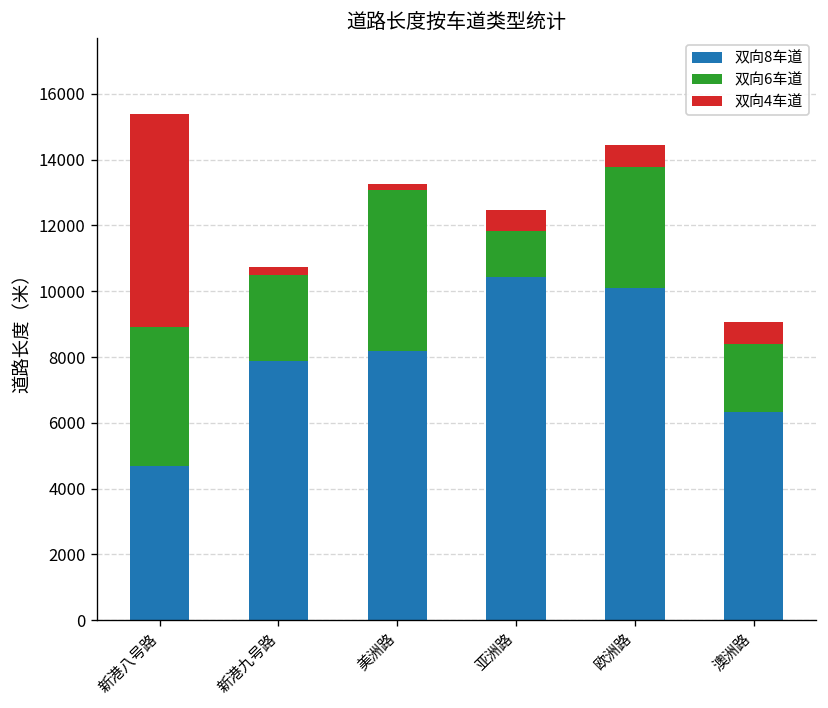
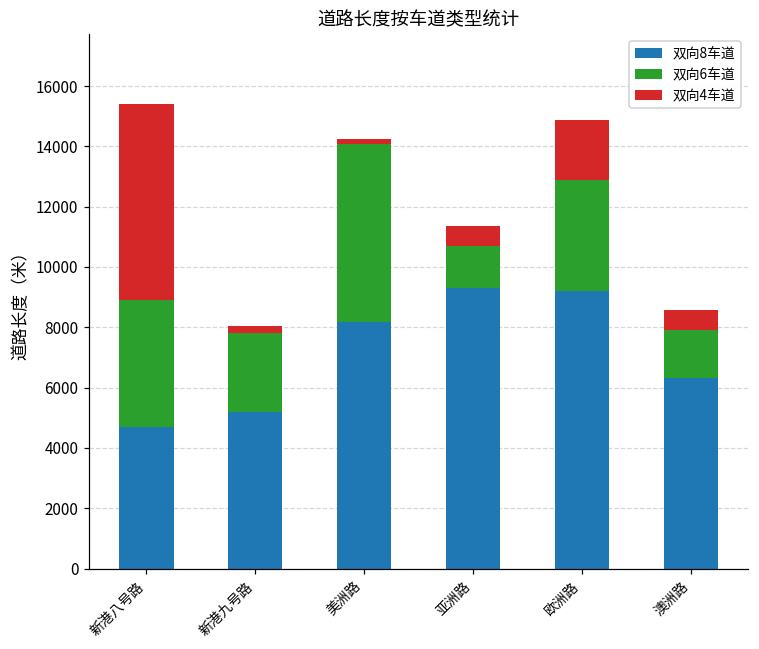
双向8车道, 新港九号路: 7900 -> 5200
双向6车道, 美洲路: 4900 -> 5900
双向8车道, 亚洲路: 10400 -> 9300
双向8车道, 欧洲路: 10100 -> 9200
双向4车道, 欧洲路: 700 -> 2000
双向6车道, 澳洲路: 2100 -> 1600
